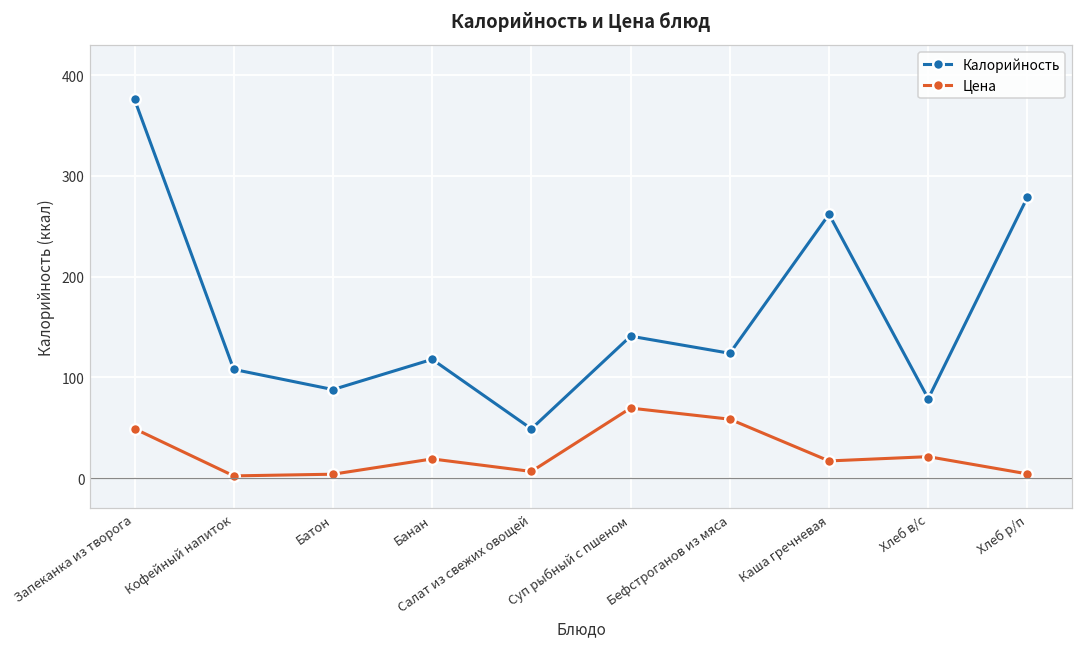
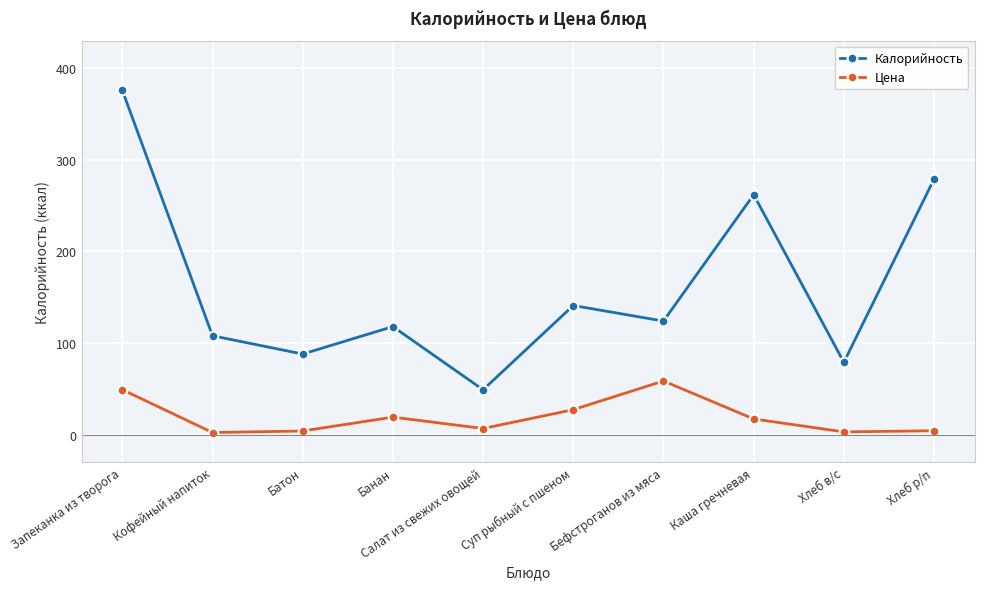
Цена, Суп рыбный с пшеном: 70 -> 30
Цена, Хлеб в/с: 20 -> 0
